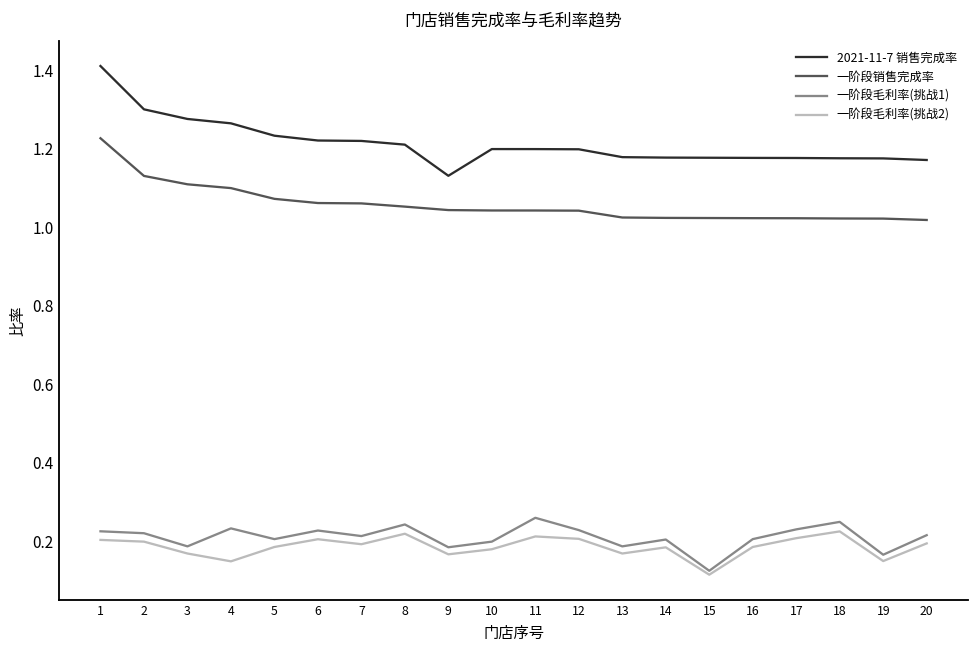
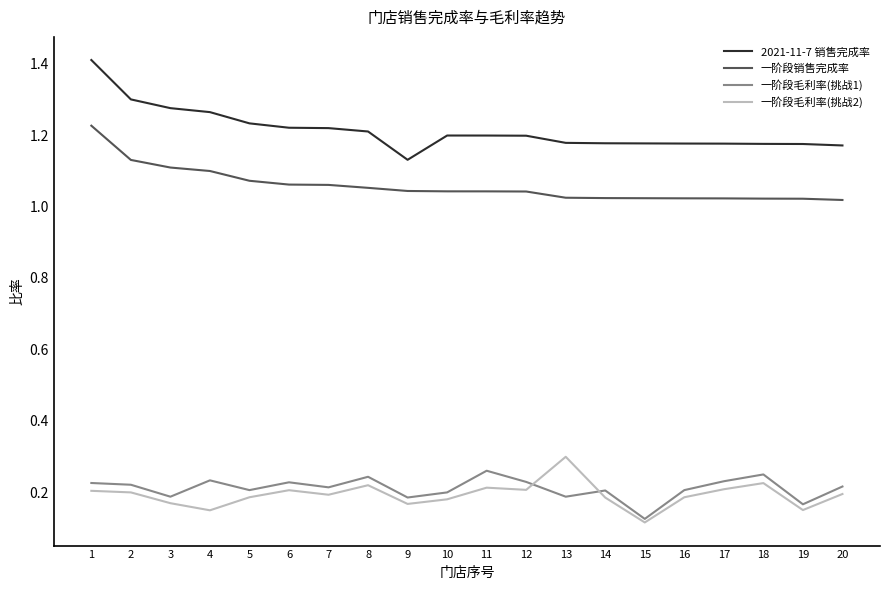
一阶段毛利率(挑战2), 13: 0.17 -> 0.30
